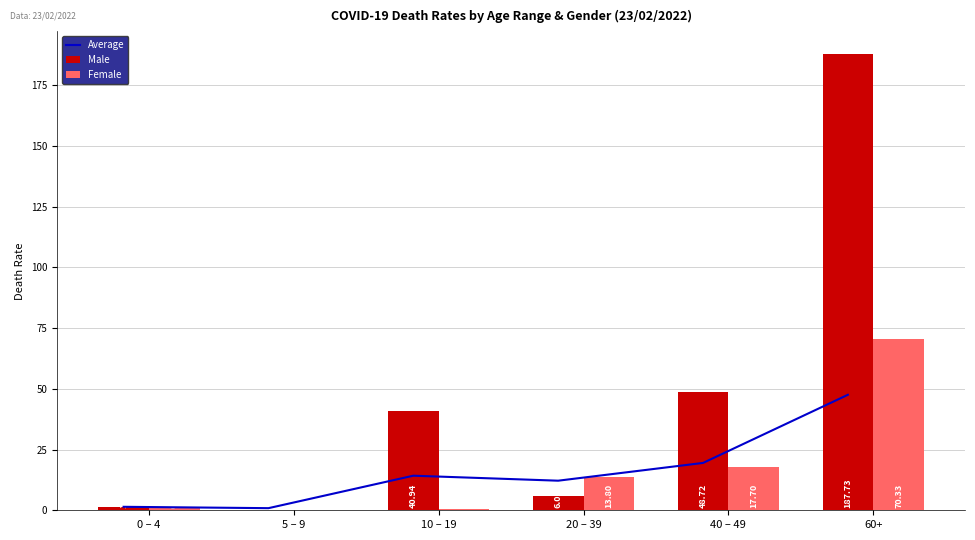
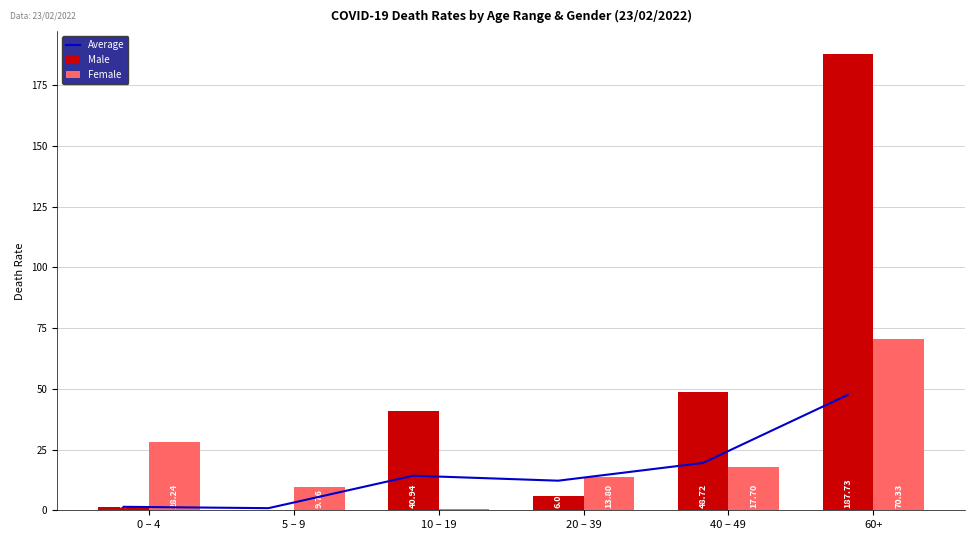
Female, 0 – 4: 1 -> 28
Female, 5 – 9: 0 -> 10
